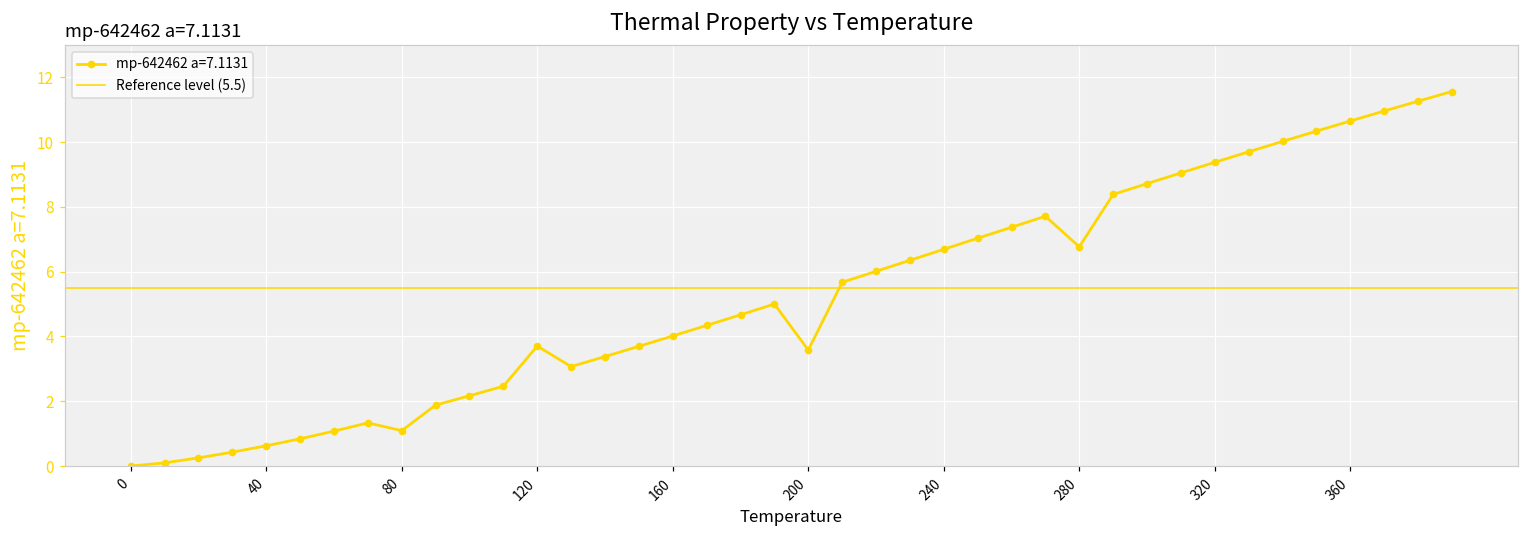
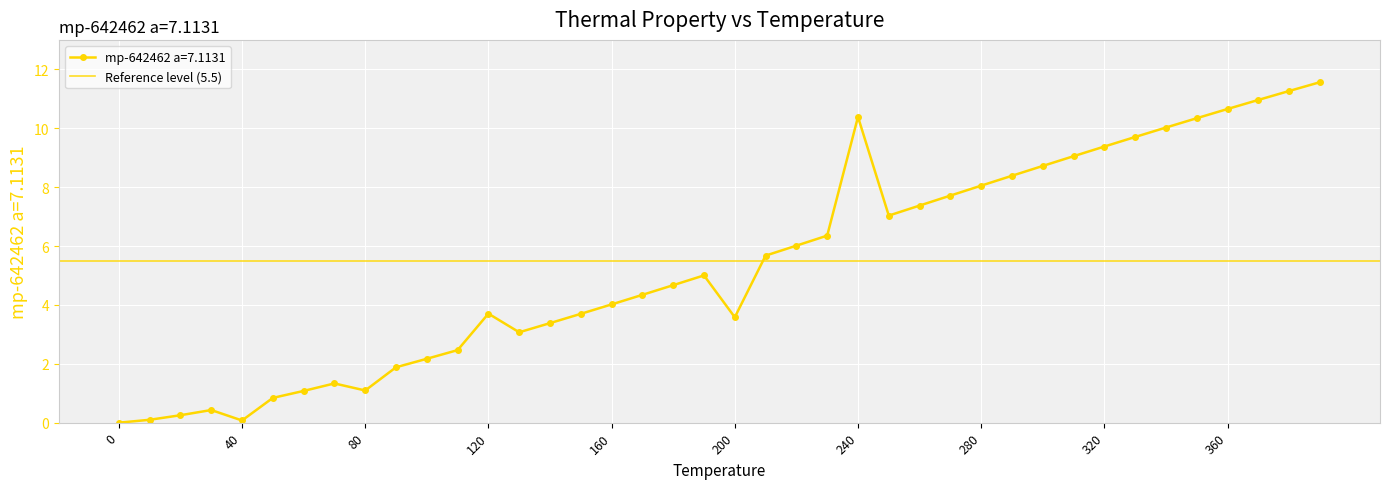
40: 0.6 -> 0.1
240: 6.7 -> 10.4
280: 6.8 -> 8.0
